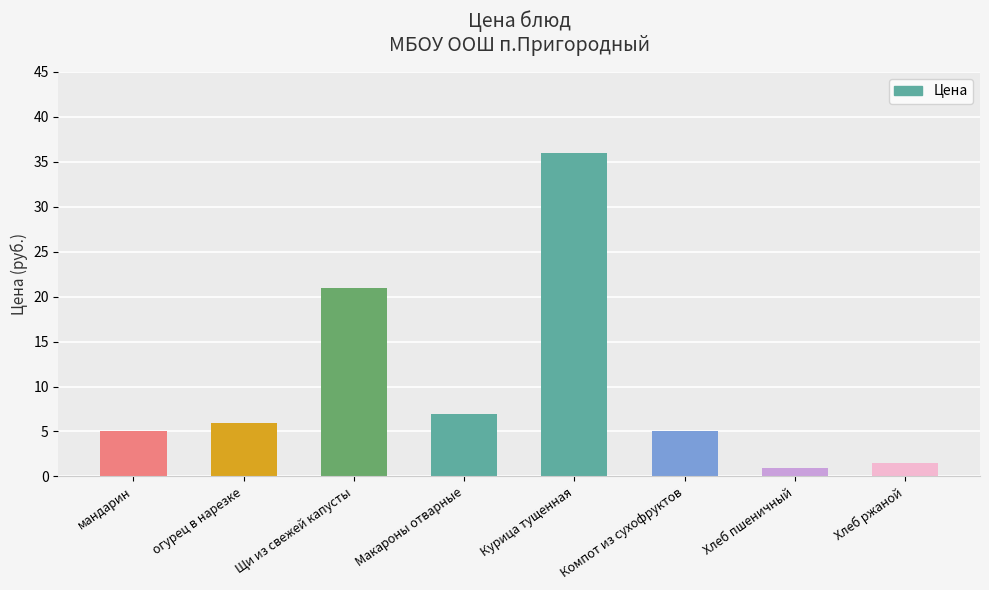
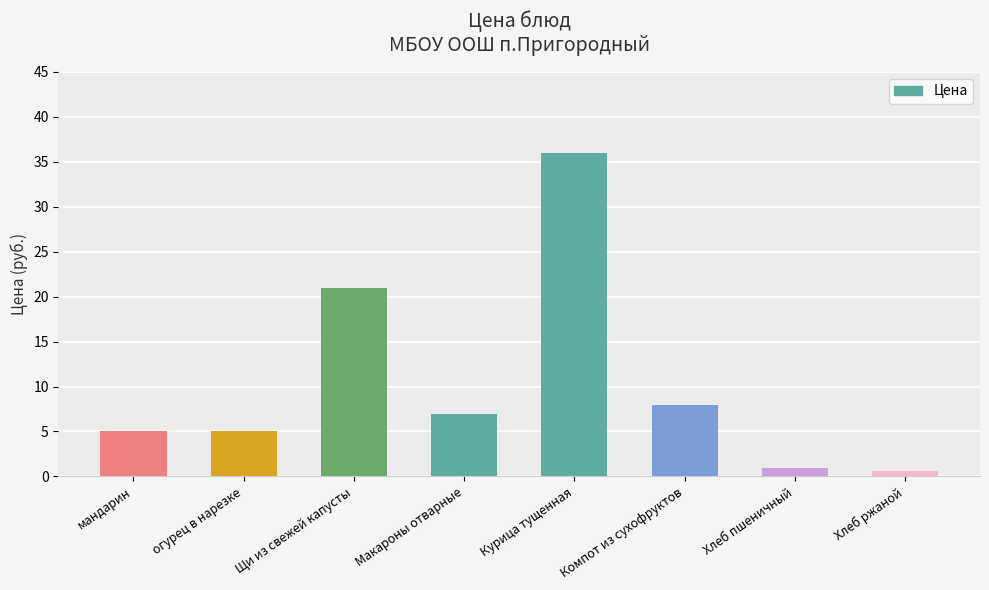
огурец в нарезке: 6 -> 5
Компот из сухофруктов: 5 -> 8
Хлеб ржаной: 2 -> 1
